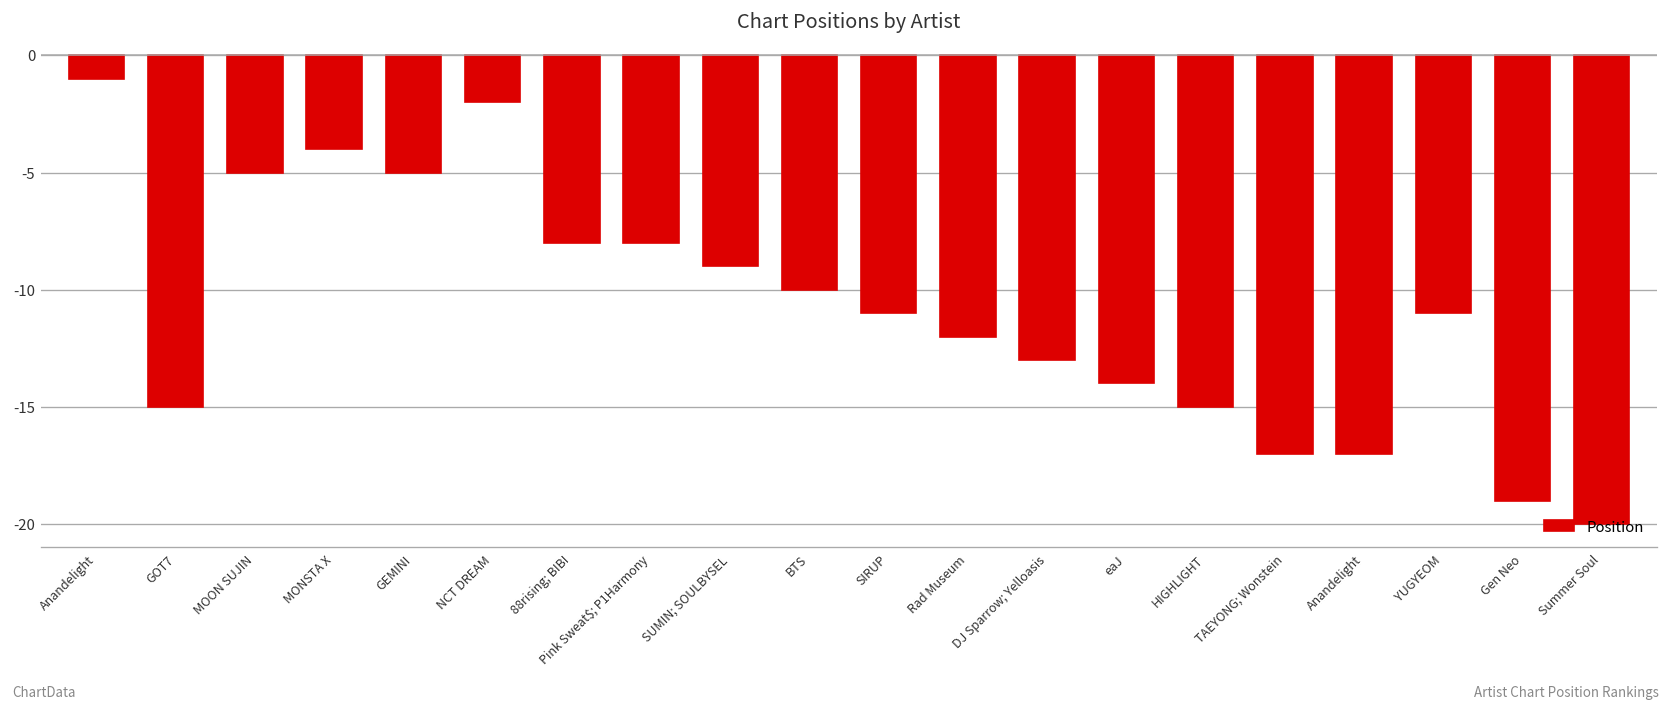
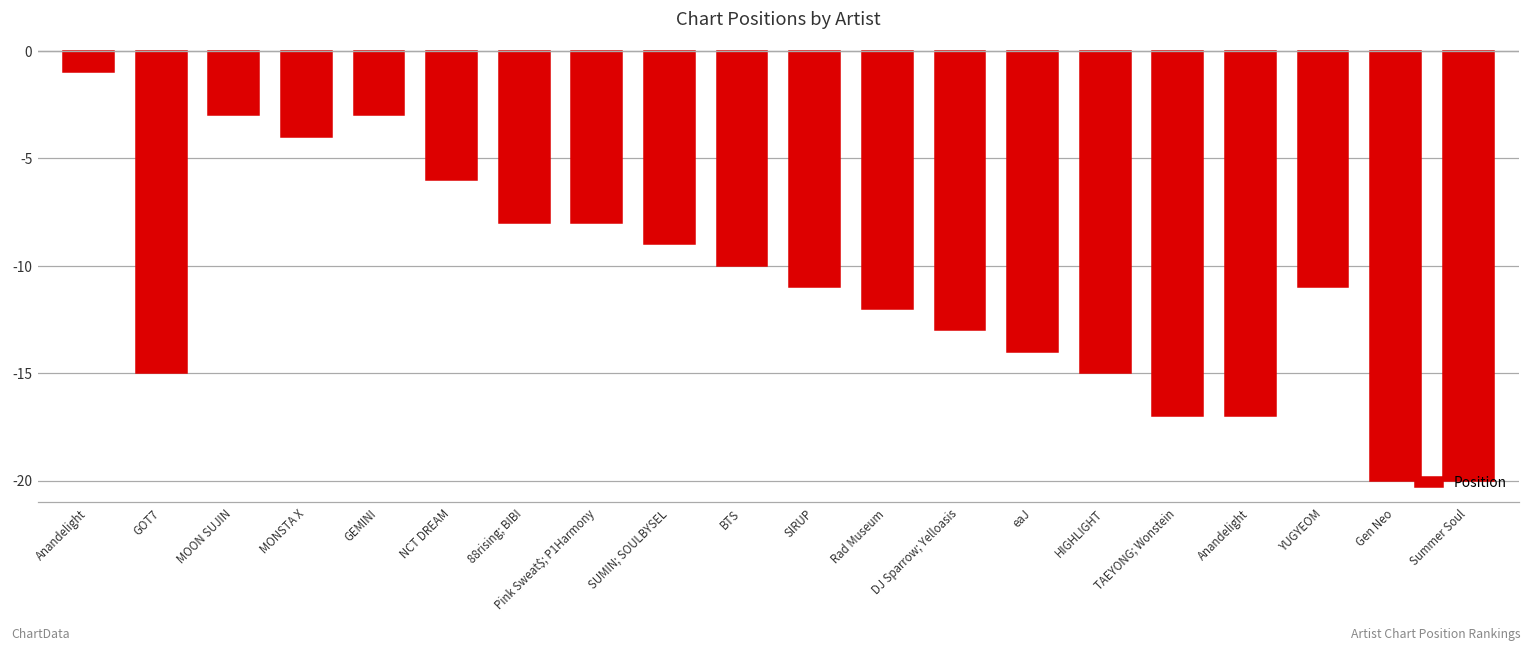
MOON SUJIN: -5.0 -> -3.0
GEMINI: -5.0 -> -3.0
NCT DREAM: -2.0 -> -6.0
Gen Neo: -19.0 -> -20.0
